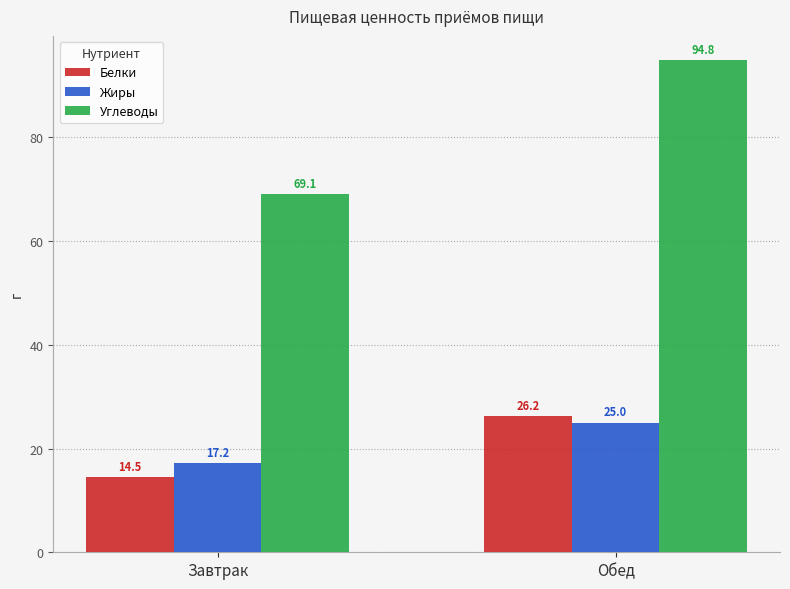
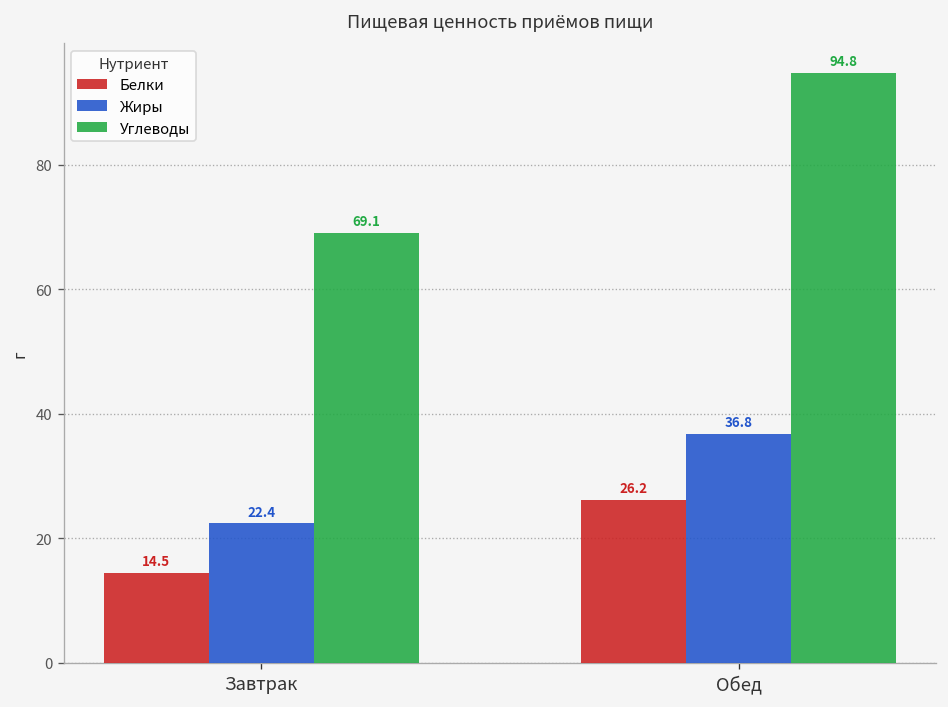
Жиры, Завтрак: 17.2 -> 22.4
Жиры, Обед: 25.0 -> 36.8
